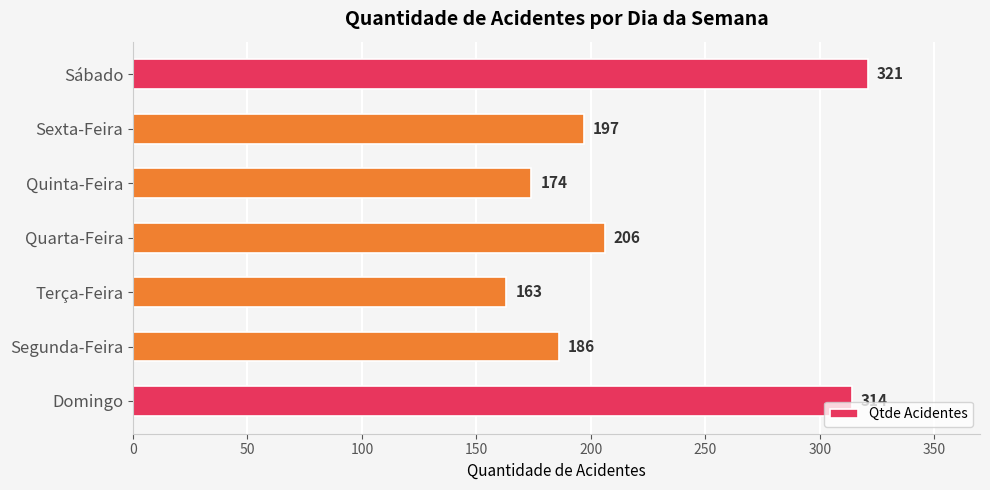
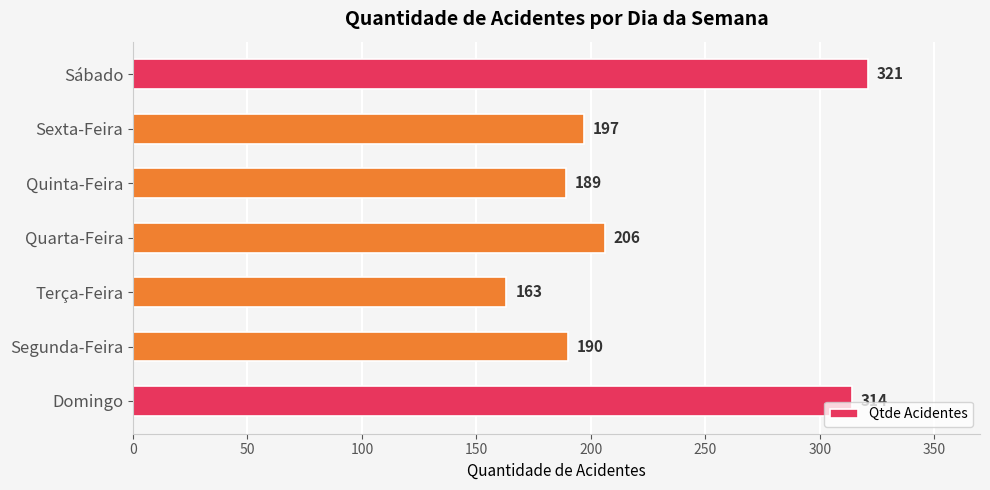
Quinta-Feira: 174 -> 189
Segunda-Feira: 186 -> 190
